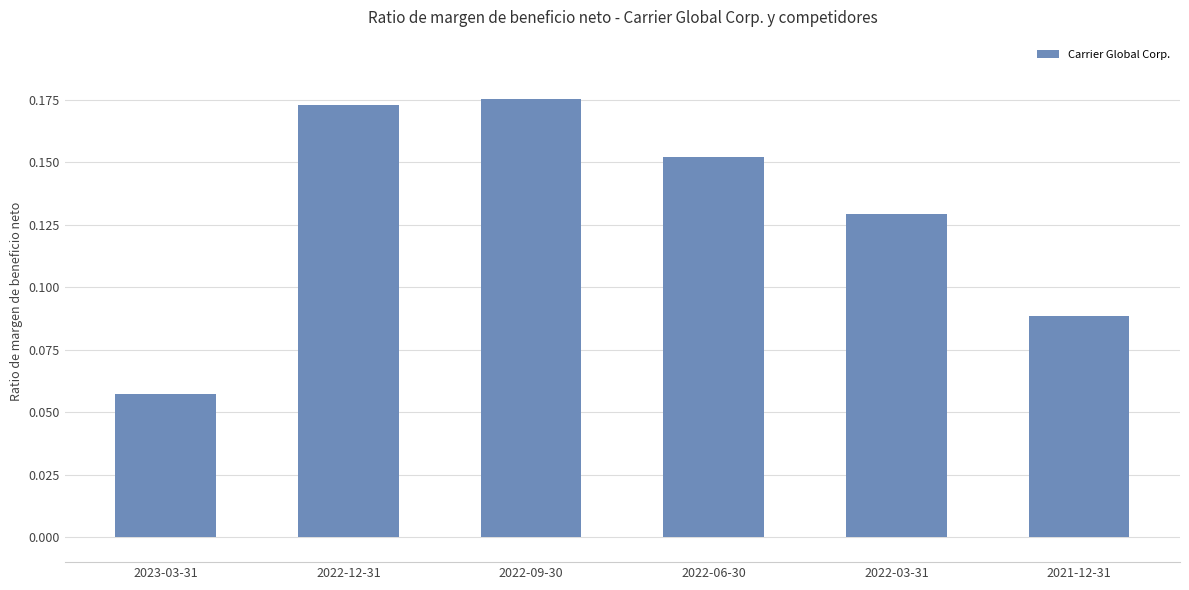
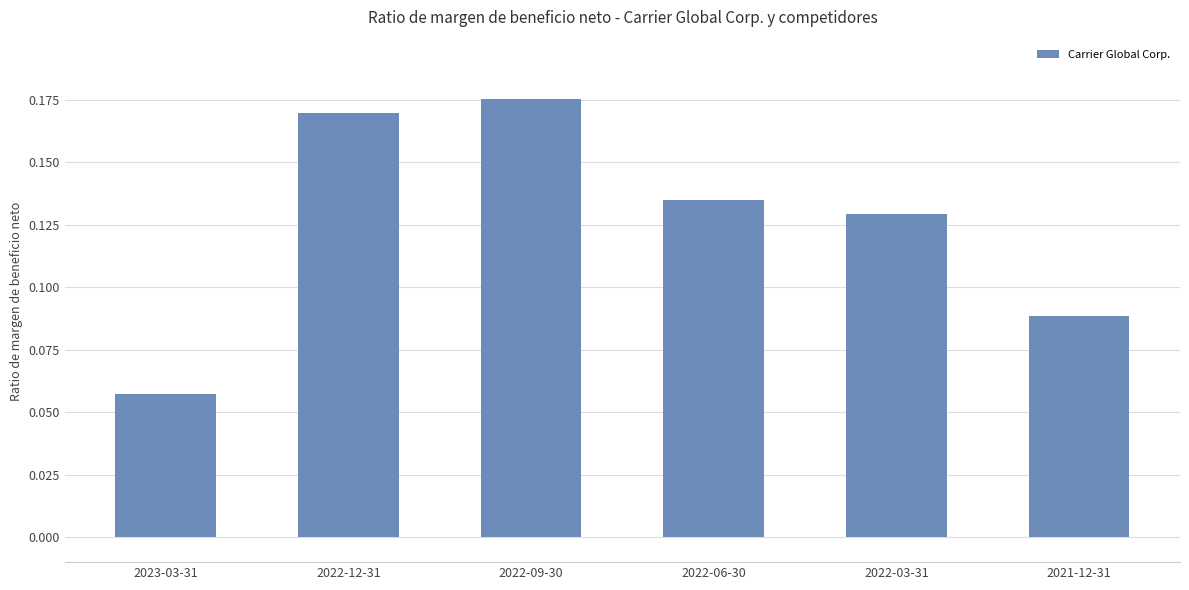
2022-12-31: 0.173 -> 0.170
2022-06-30: 0.152 -> 0.135
